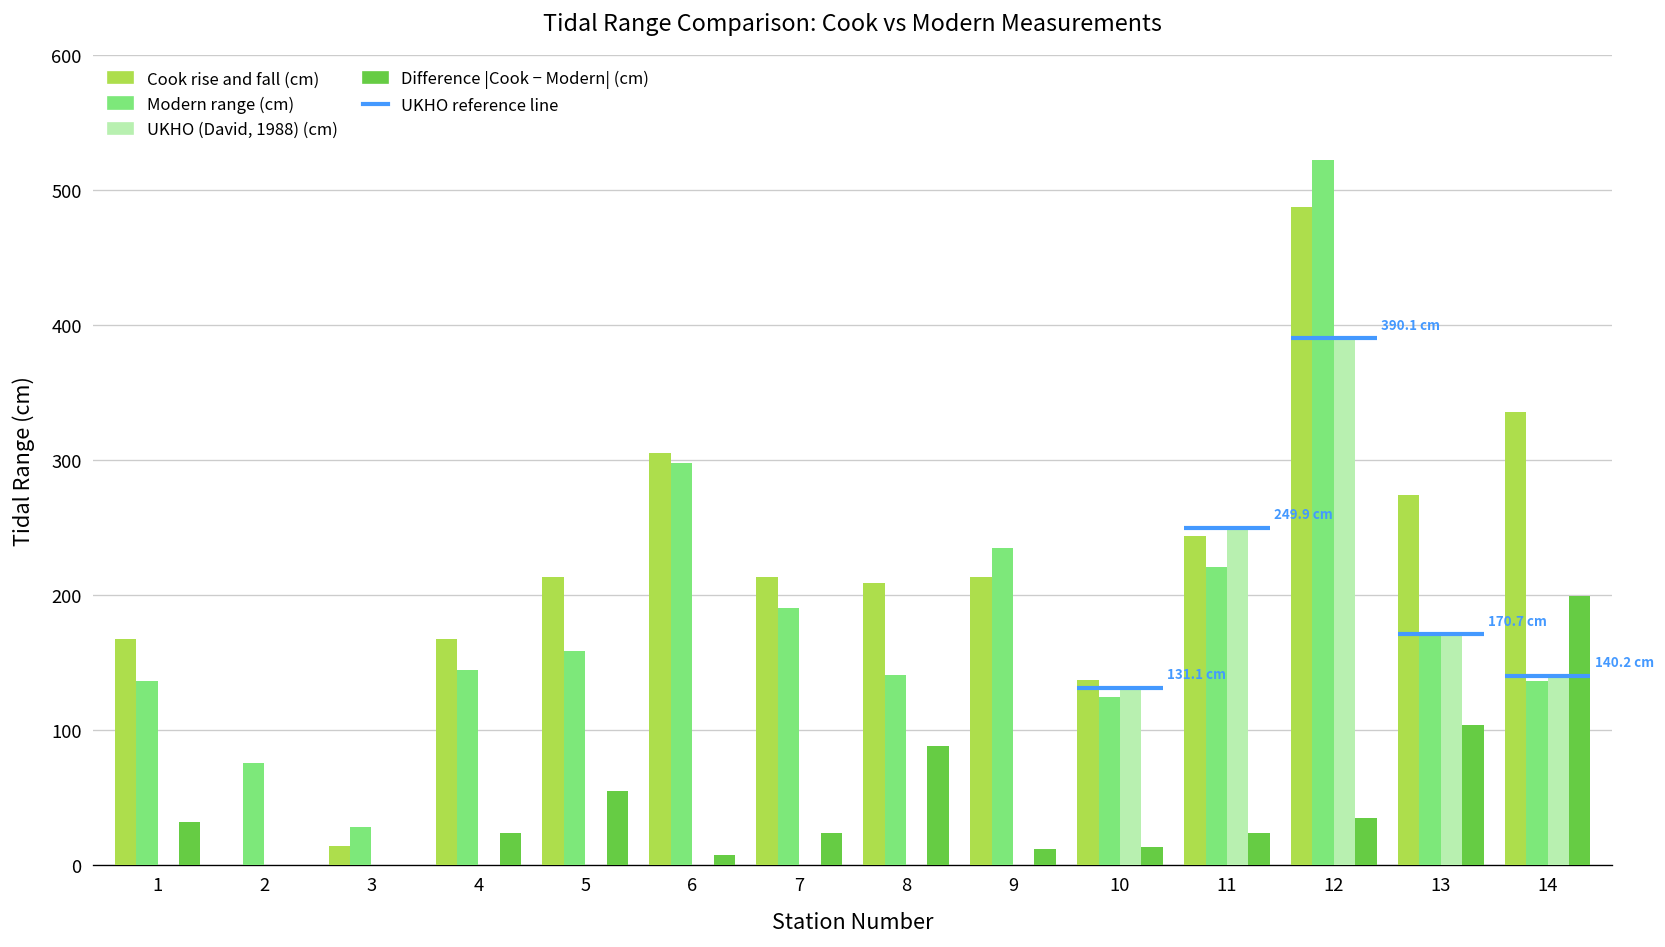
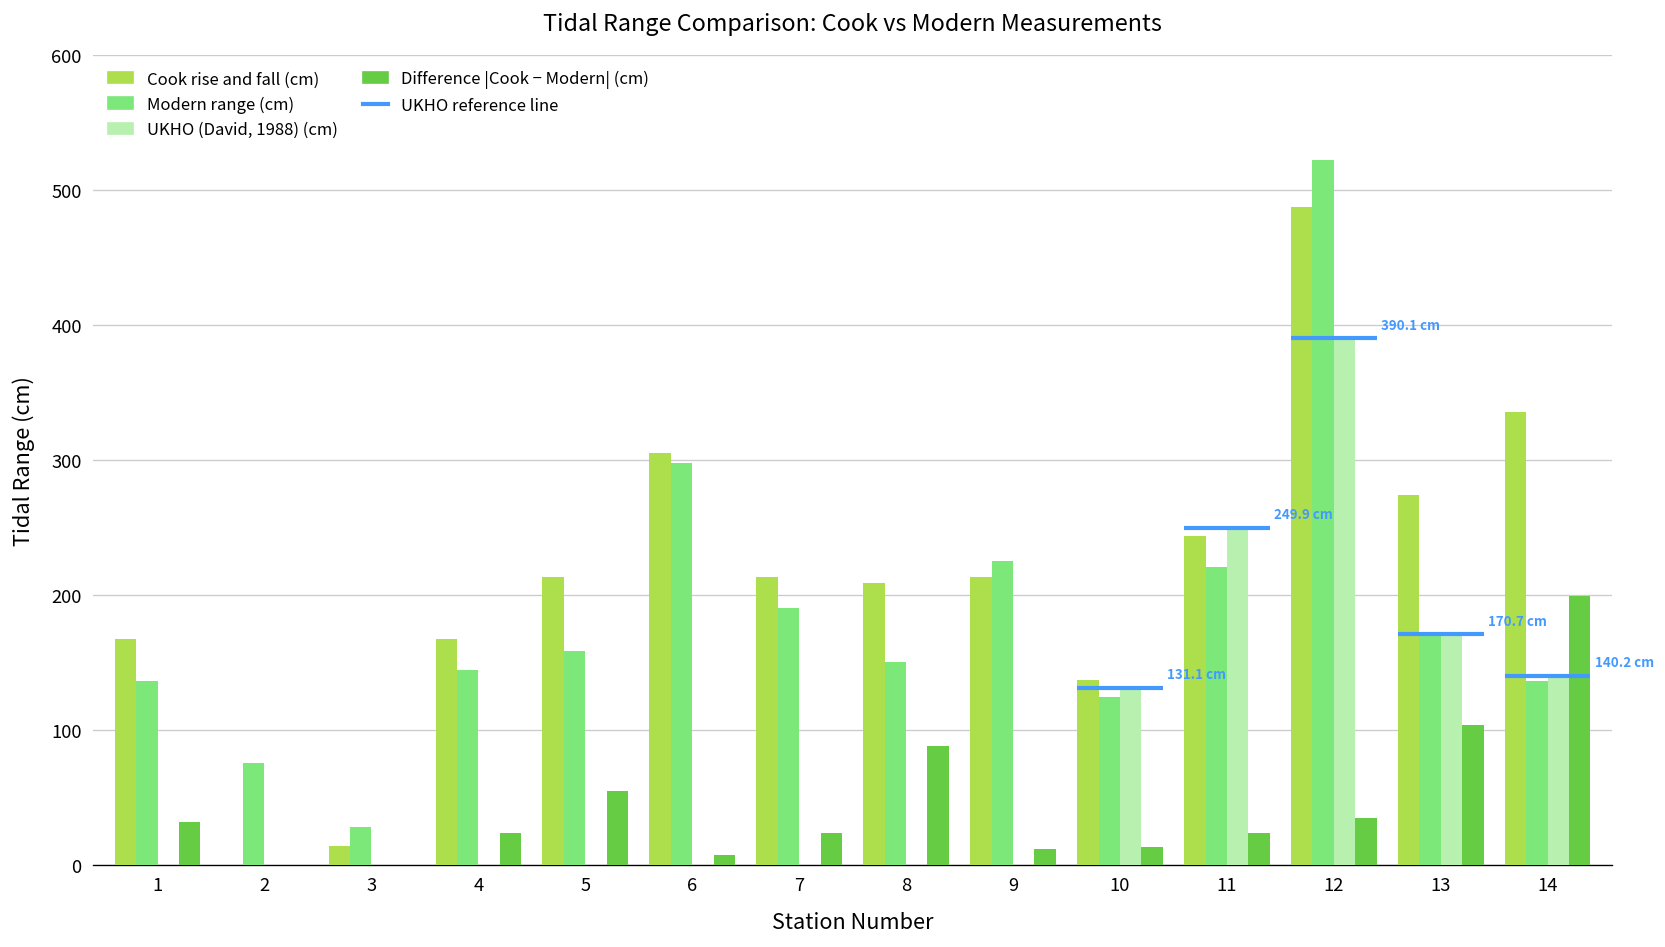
Modern range (cm), 8: 141 -> 150
Modern range (cm), 9: 235 -> 225
